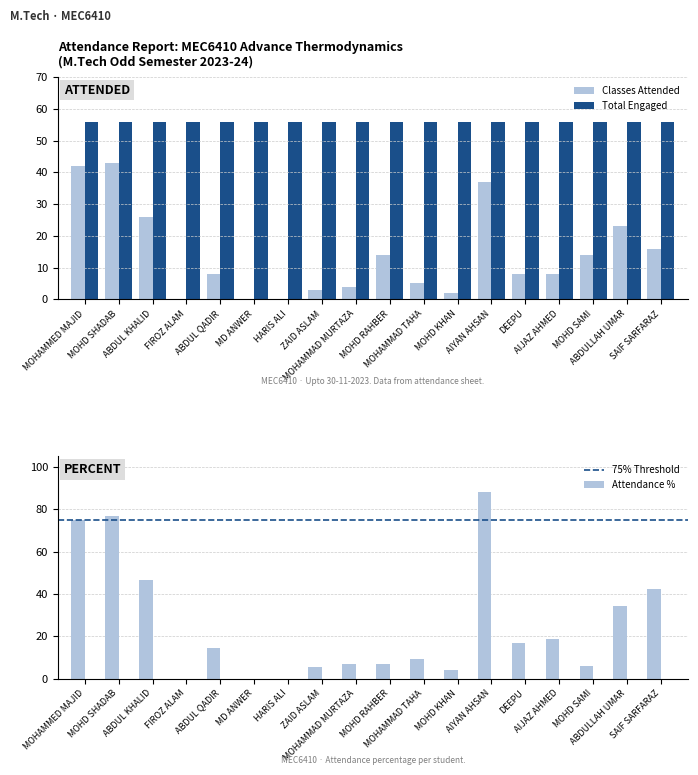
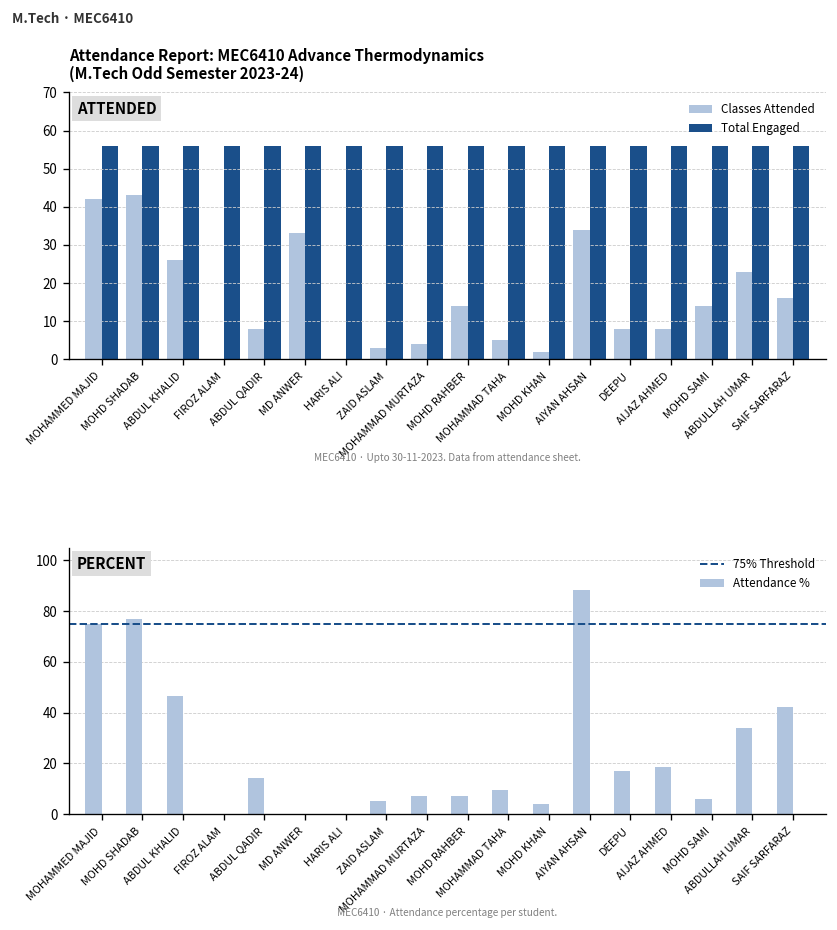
Attendance Report: MEC6410 Advance Thermodynamics (M.Tech Odd Semester 2023-24), Classes Attended, MD ANWER: 0 -> 33
Attendance Report: MEC6410 Advance Thermodynamics (M.Tech Odd Semester 2023-24), Classes Attended, AIYAN AHSAN: 37 -> 34
